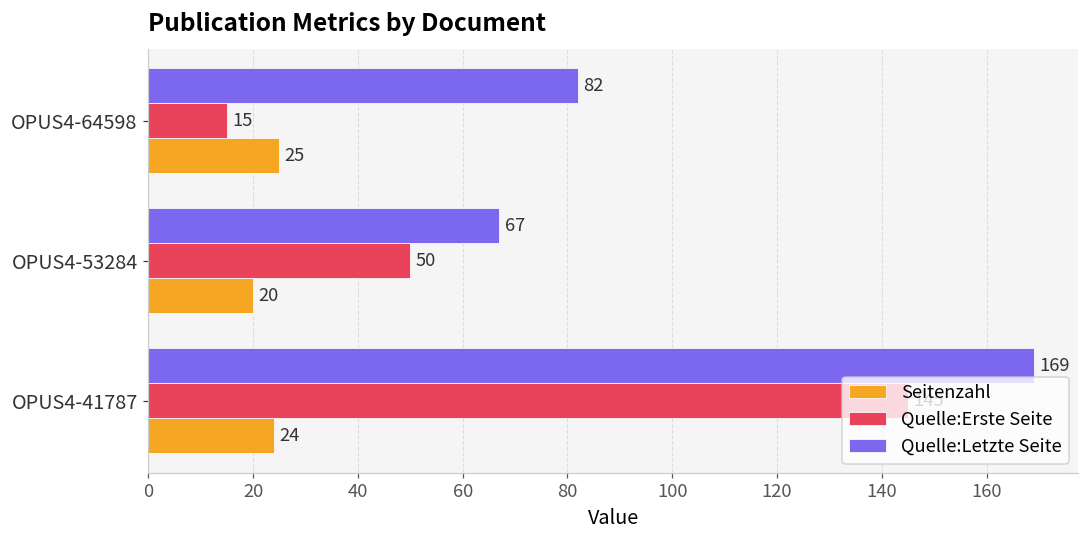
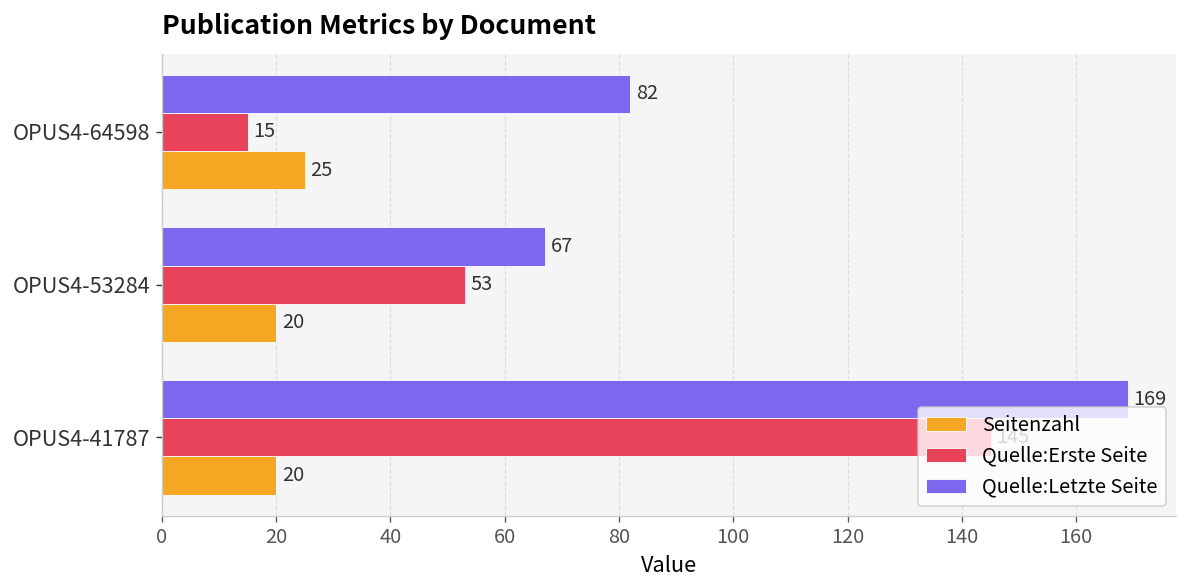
Quelle:Erste Seite, OPUS4-53284: 50 -> 53
Seitenzahl, OPUS4-41787: 24 -> 20
